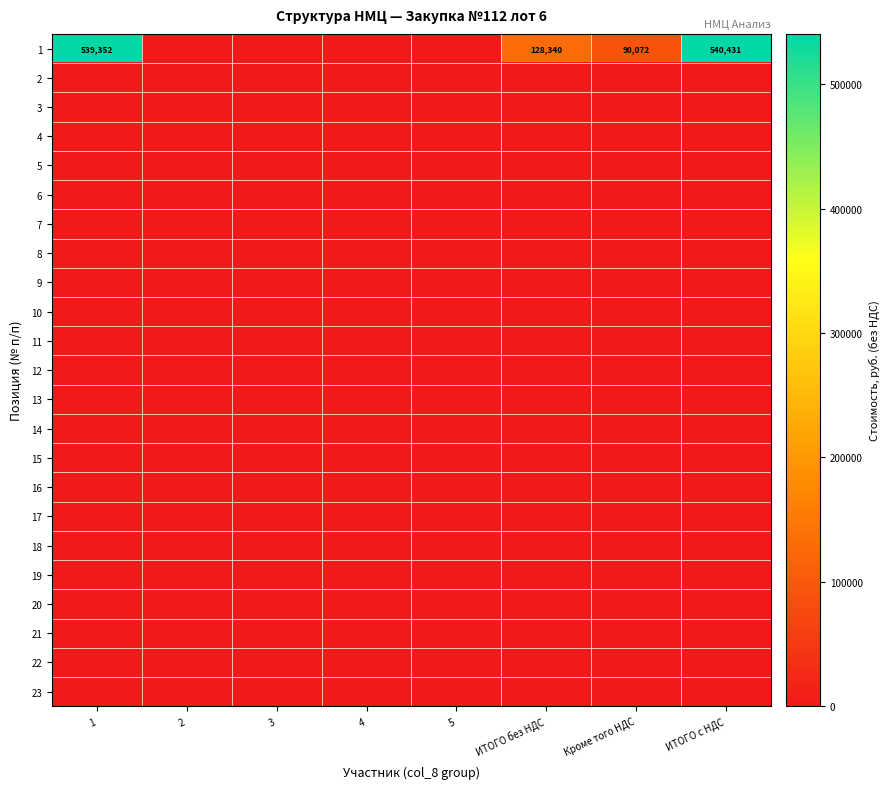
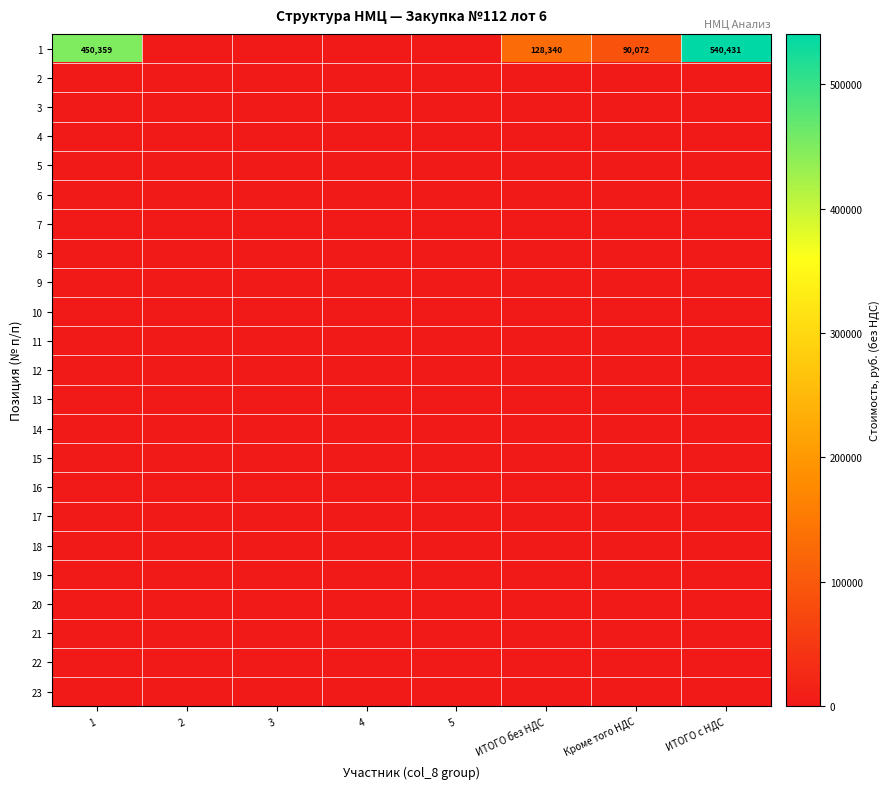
1, 1: 539,352 -> 450,359
